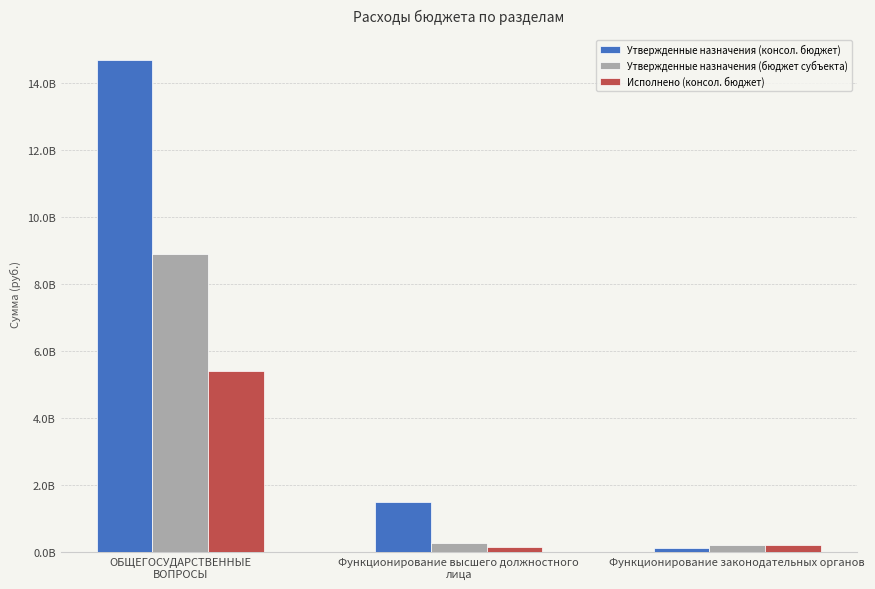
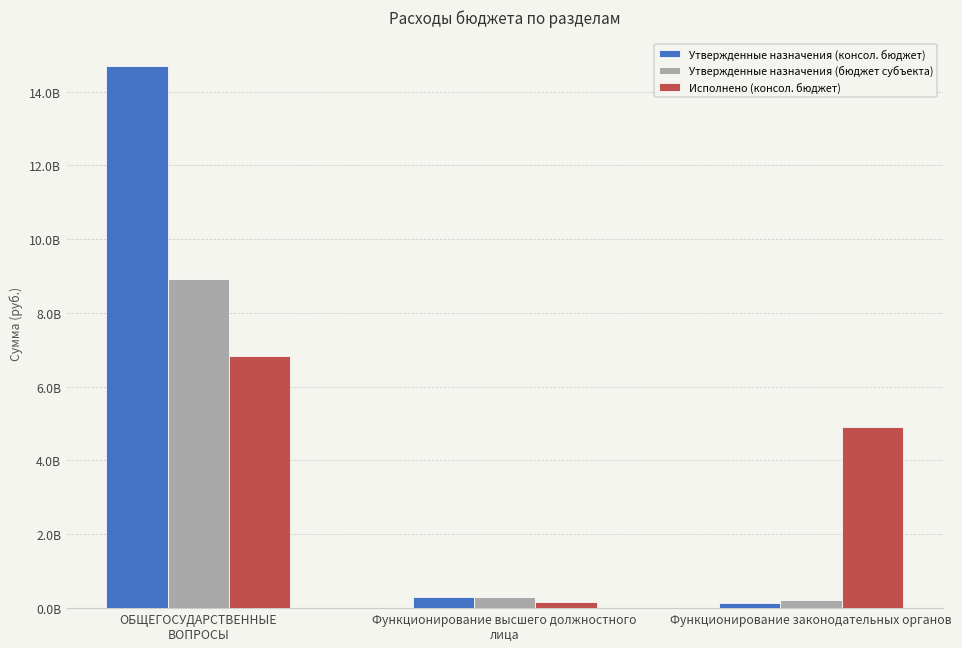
Исполнено (консол. бюджет), ОБЩЕГОСУДАРСТВЕННЫЕ ВОПРОСЫ: 5400000000 -> 6800000000
Утвержденные назначения (консол. бюджет), Функционирование высшего должностного лица: 1500000000 -> 300000000
Исполнено (консол. бюджет), Функционирование законодательных органов: 200000000 -> 4900000000
